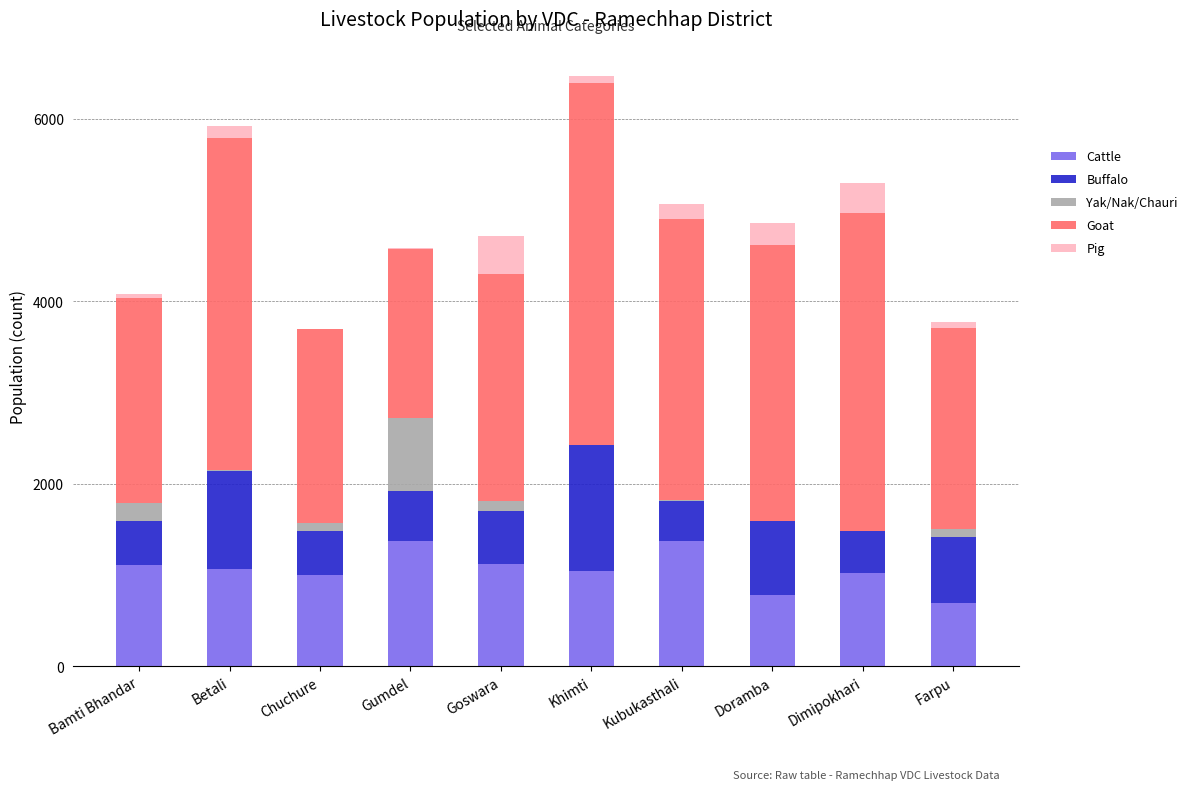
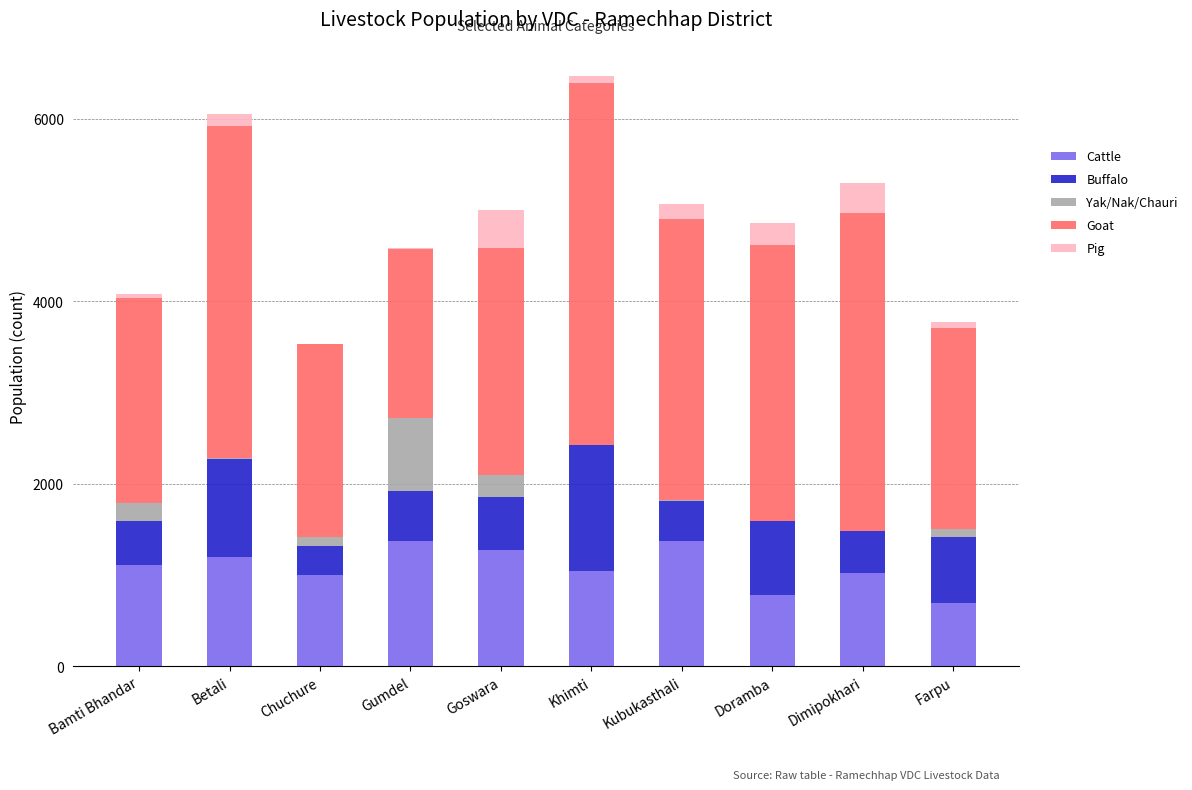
Cattle, Betali: 1100 -> 1200
Buffalo, Chuchure: 500 -> 300
Cattle, Goswara: 1100 -> 1300
Yak/Nak/Chauri, Goswara: 100 -> 200
